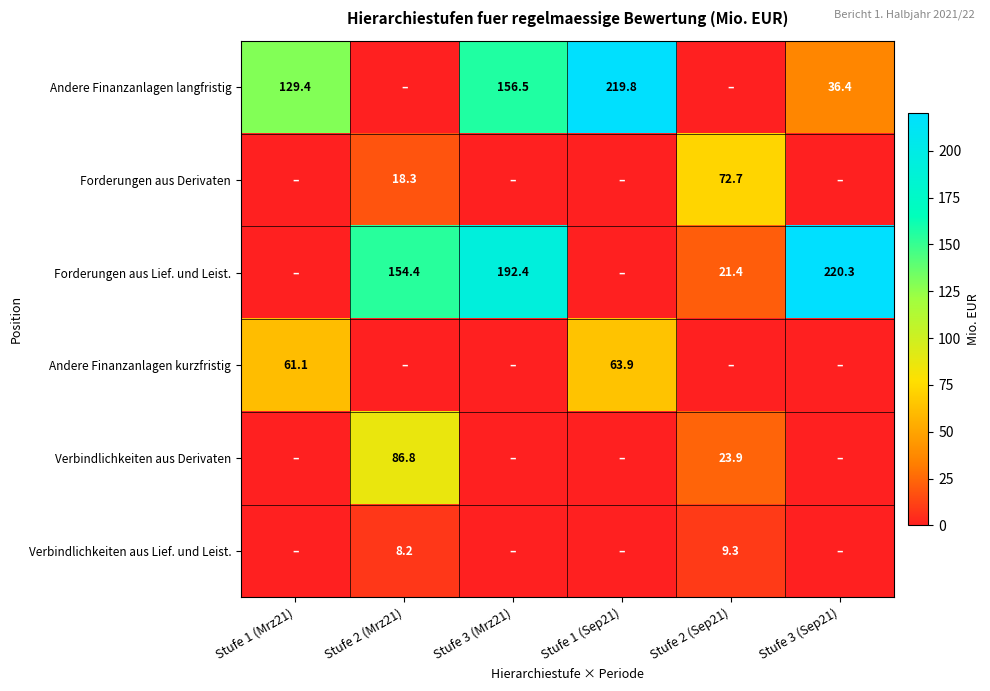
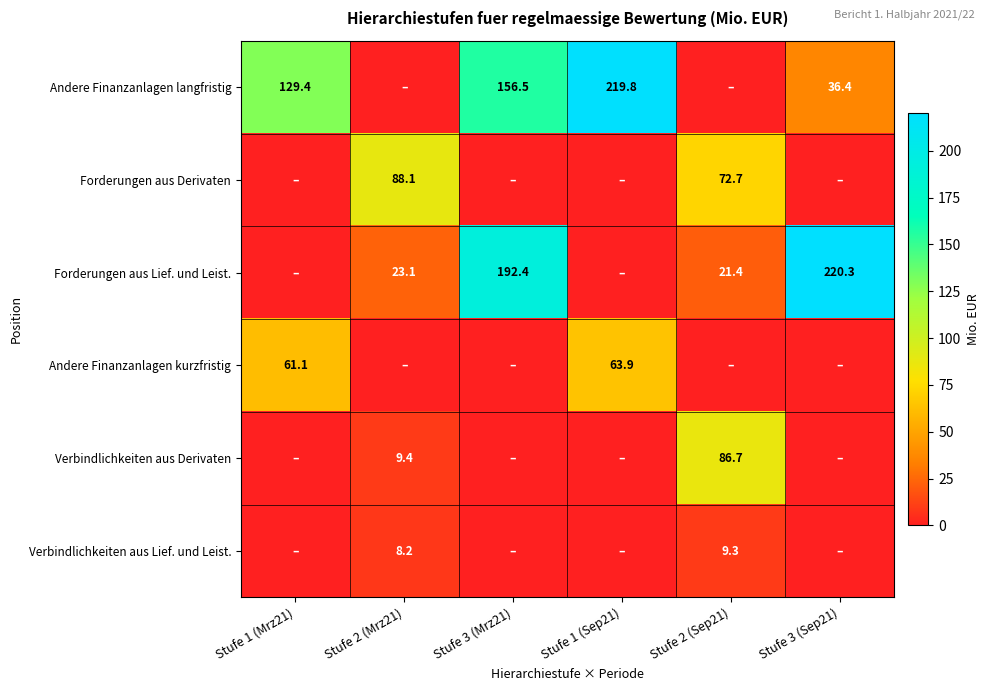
Forderungen aus Derivaten, Stufe 2 (Mrz21): 18.3 -> 88.1
Forderungen aus Lief. und Leist., Stufe 2 (Mrz21): 154.4 -> 23.1
Verbindlichkeiten aus Derivaten, Stufe 2 (Mrz21): 86.8 -> 9.4
Verbindlichkeiten aus Derivaten, Stufe 2 (Sep21): 23.9 -> 86.7
